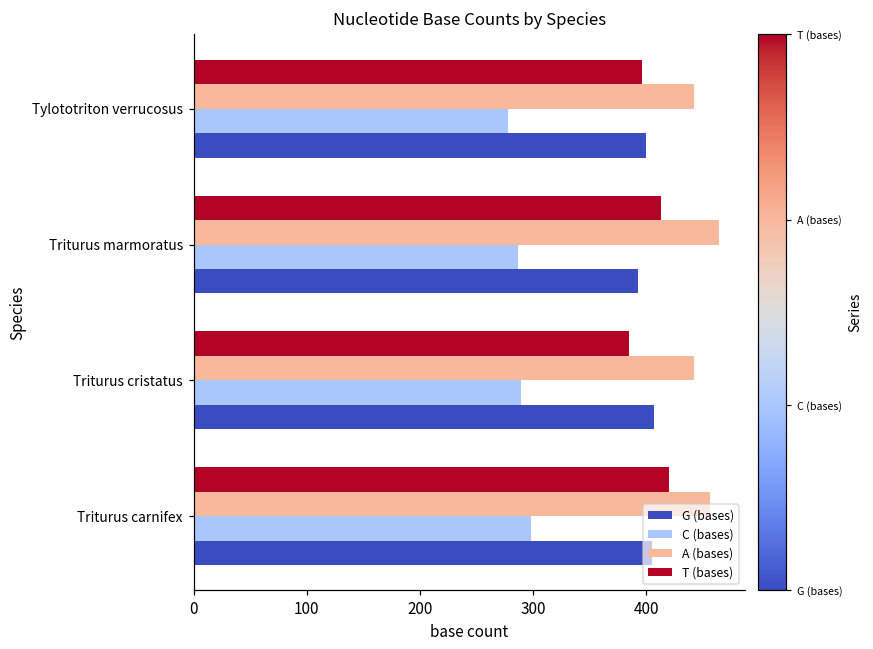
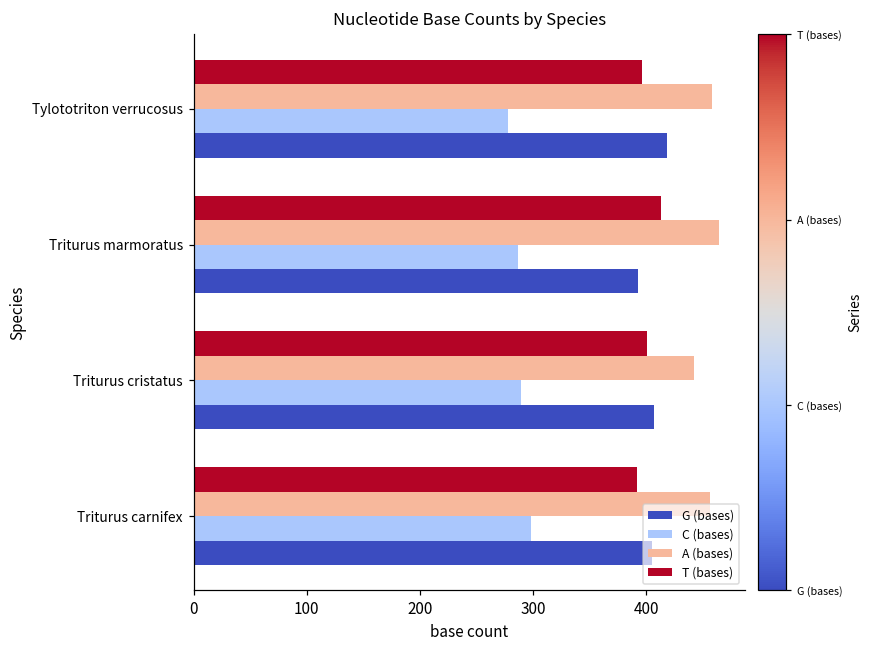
A (bases), Tylototriton verrucosus: 442 -> 458
G (bases), Tylototriton verrucosus: 400 -> 418
T (bases), Triturus cristatus: 385 -> 401
T (bases), Triturus carnifex: 420 -> 392
